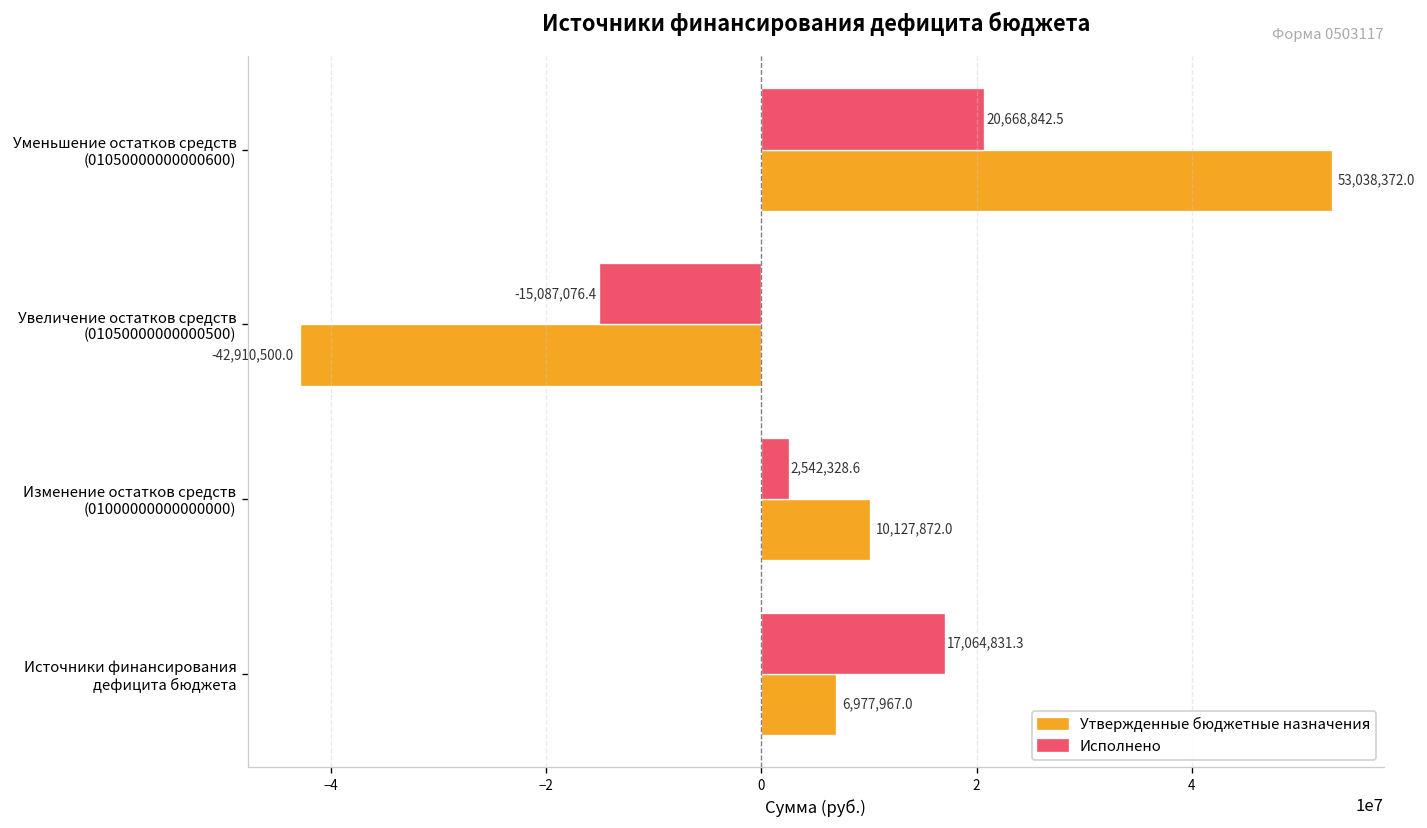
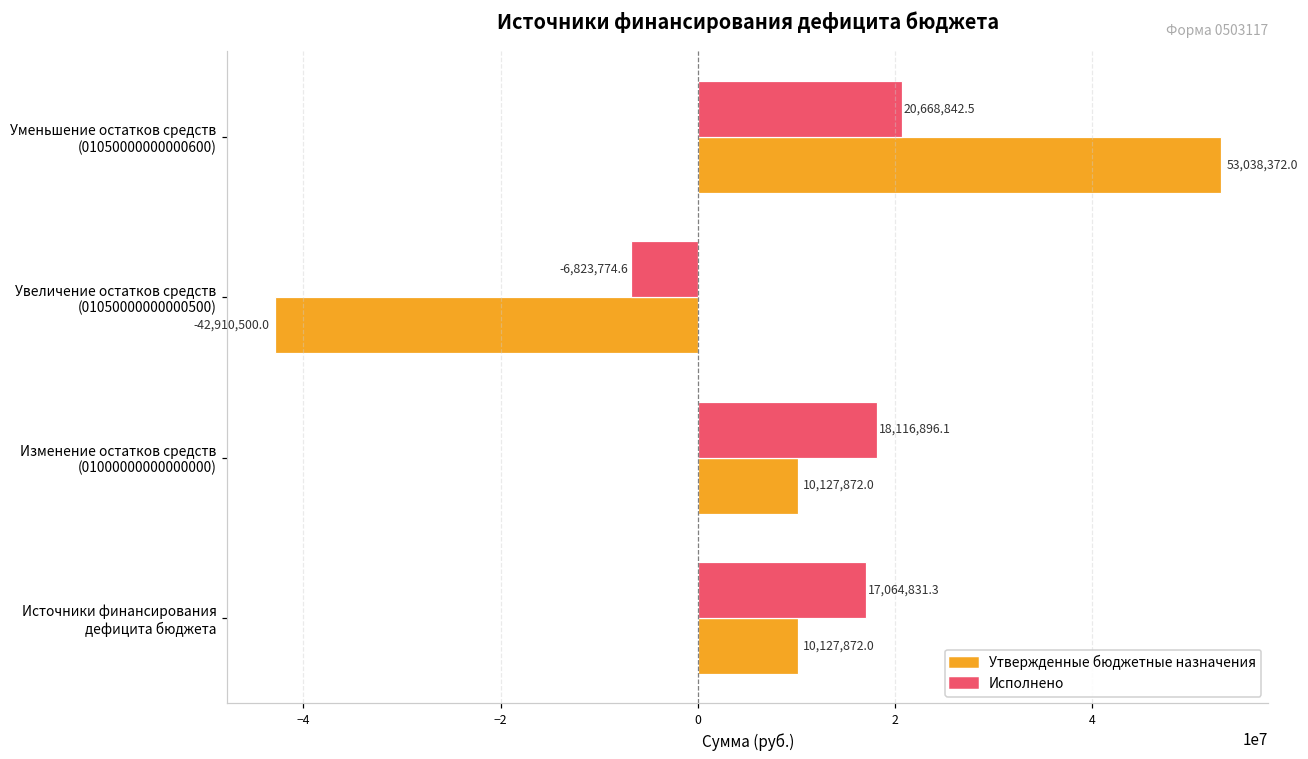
Исполнено, Увеличение остатков средств (01050000000000500): -15,087,076.4 -> -6,823,774.6
Исполнено, Изменение остатков средств (01000000000000000): 2,542,328.6 -> 18,116,896.1
Утвержденные бюджетные назначения, Источники финансирования дефицита бюджета: 6,977,967.0 -> 10,127,872.0
